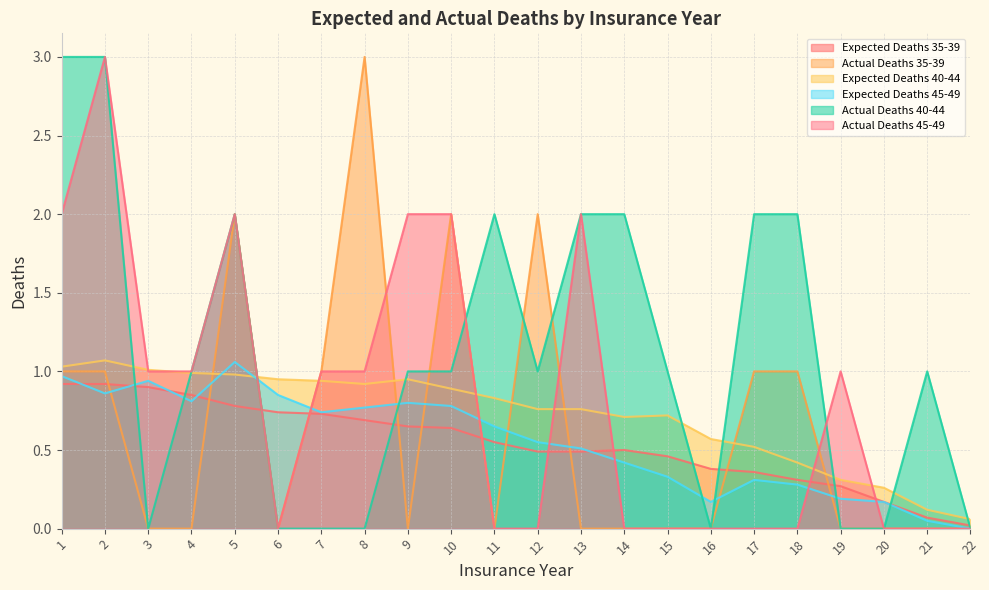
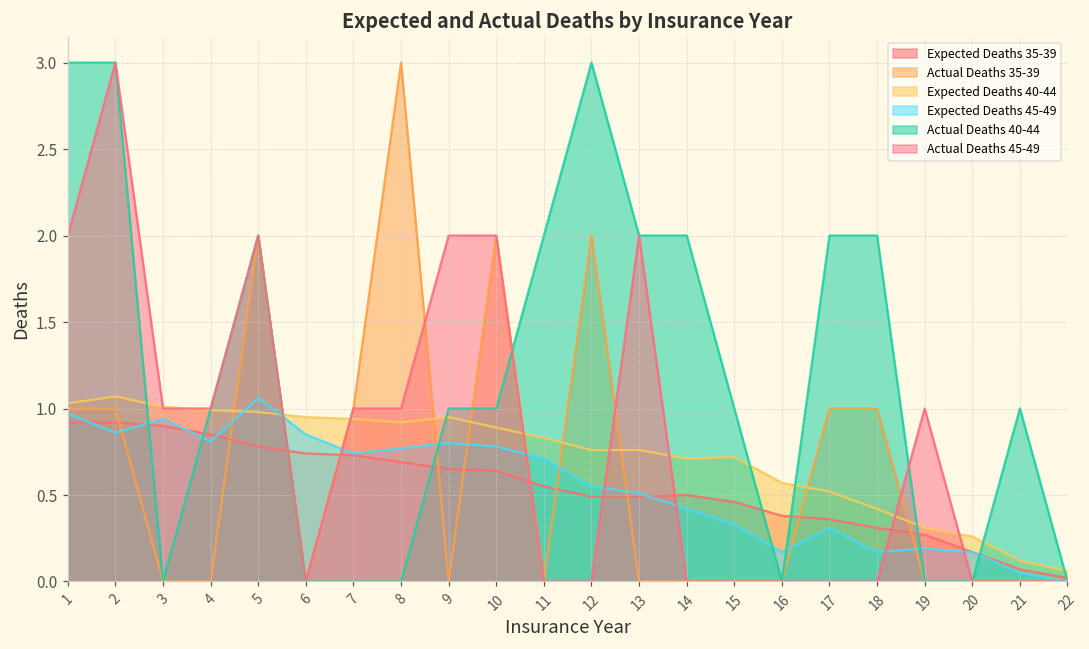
Expected Deaths 45-49, 11: 0.65 -> 0.71
Actual Deaths 40-44, 12: 1 -> 3
Expected Deaths 45-49, 18: 0.28 -> 0.17
